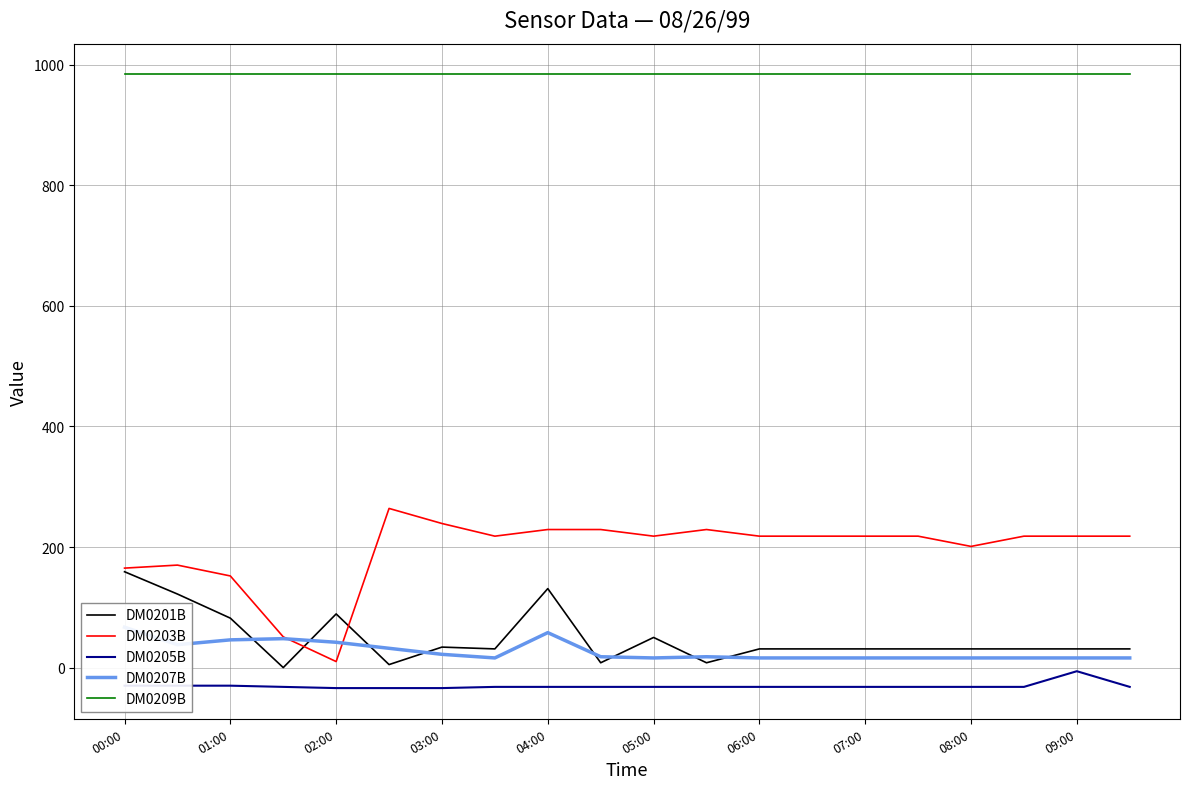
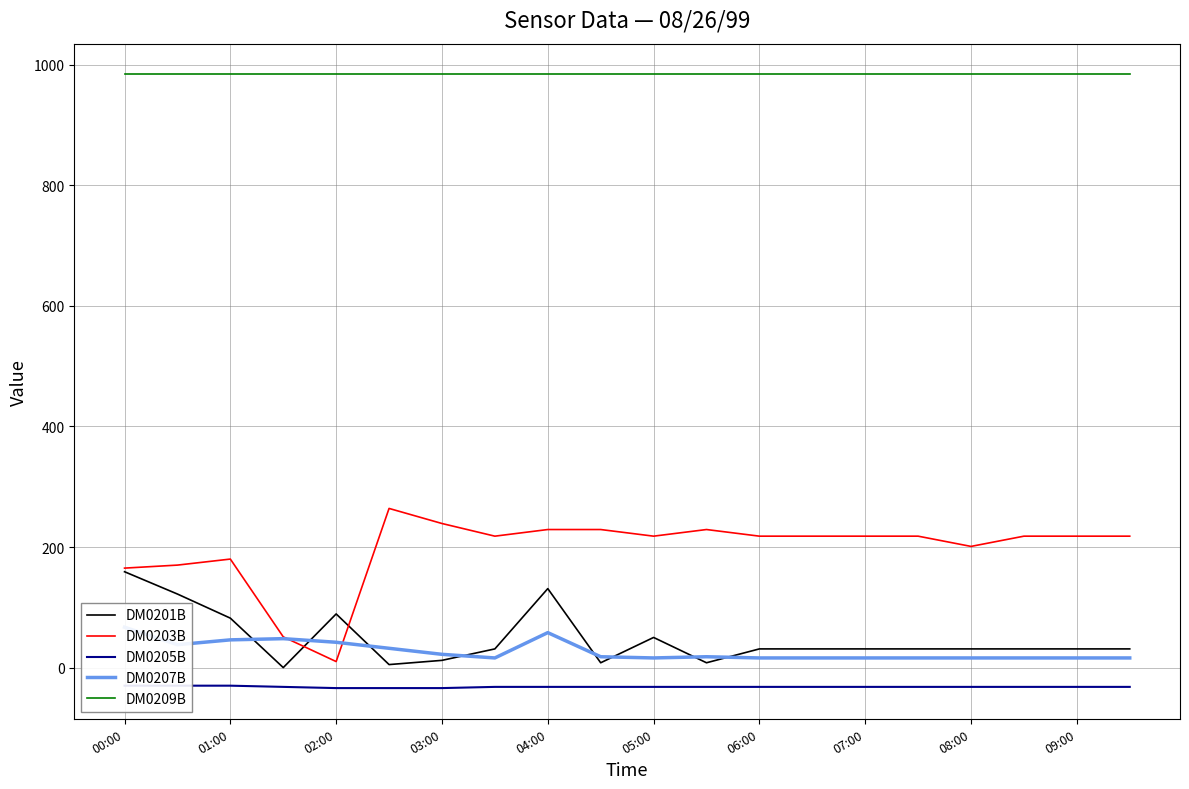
DM0203B, 01:00: 150 -> 180
DM0201B, 03:00: 30 -> 10
DM0205B, 09:00: -10 -> -30
